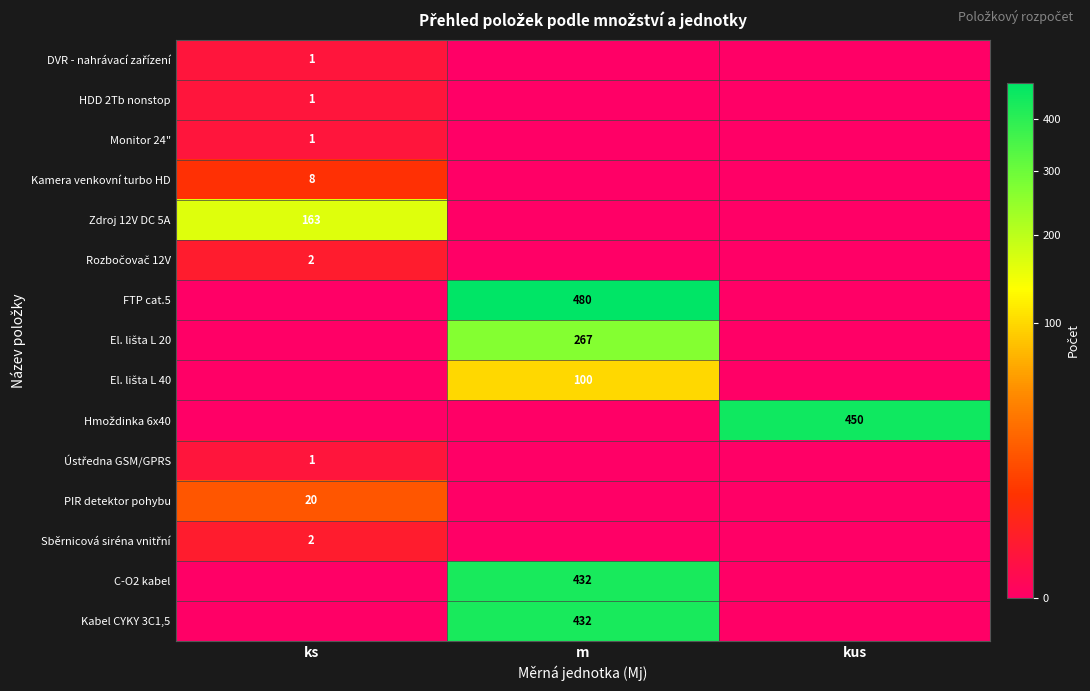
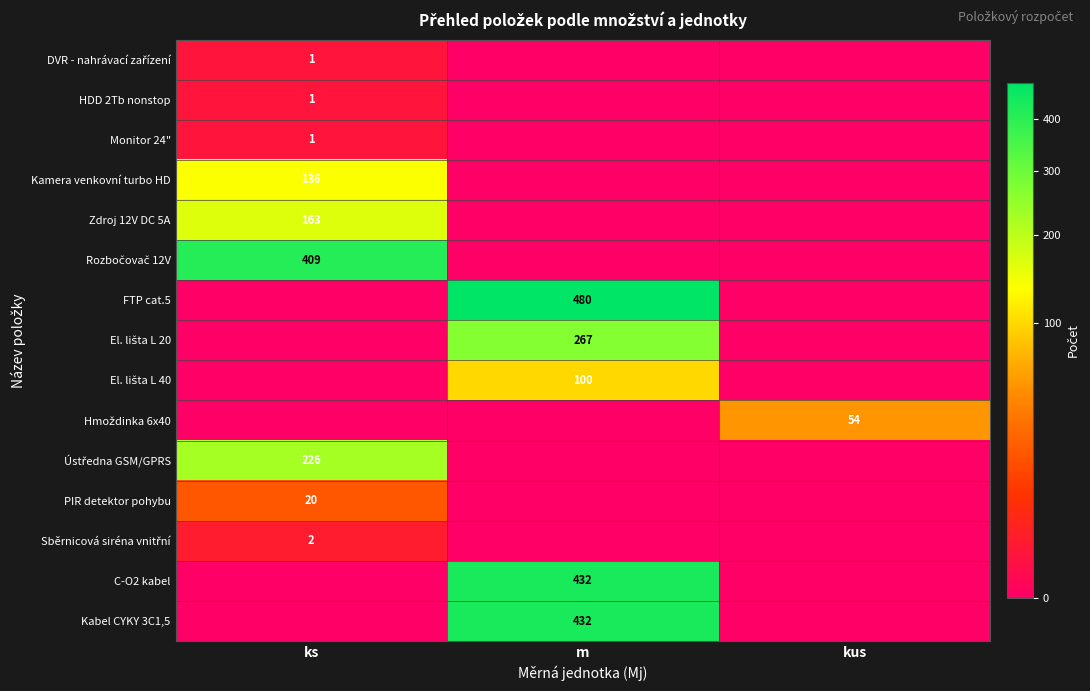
Kamera venkovní turbo HD, ks: 8 -> 136
Rozbočovač 12V, ks: 2 -> 409
Hmoždinka 6x40, kus: 450 -> 54
Ústředna GSM/GPRS, ks: 1 -> 226
